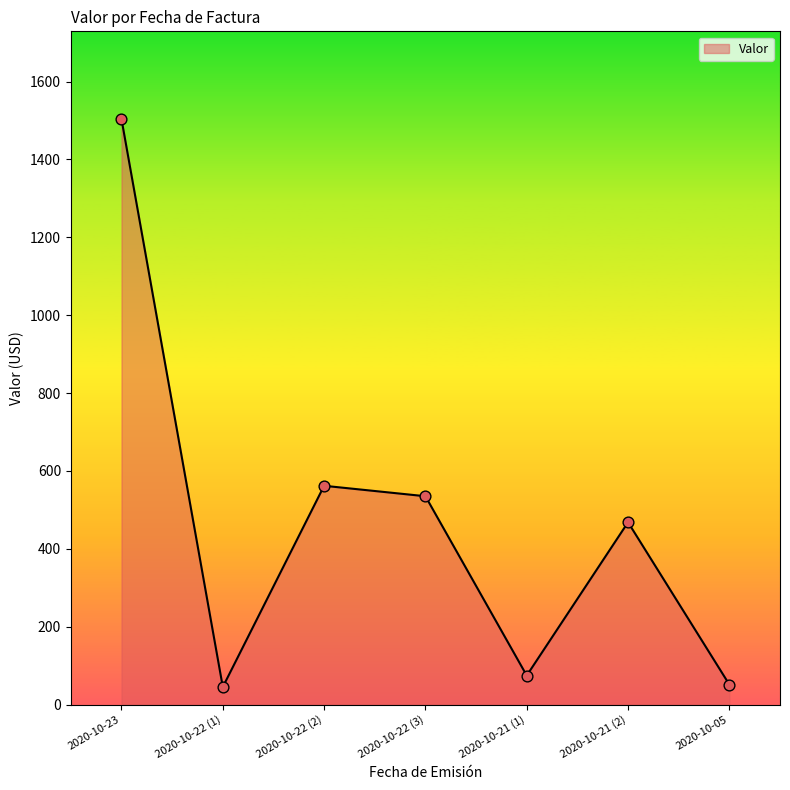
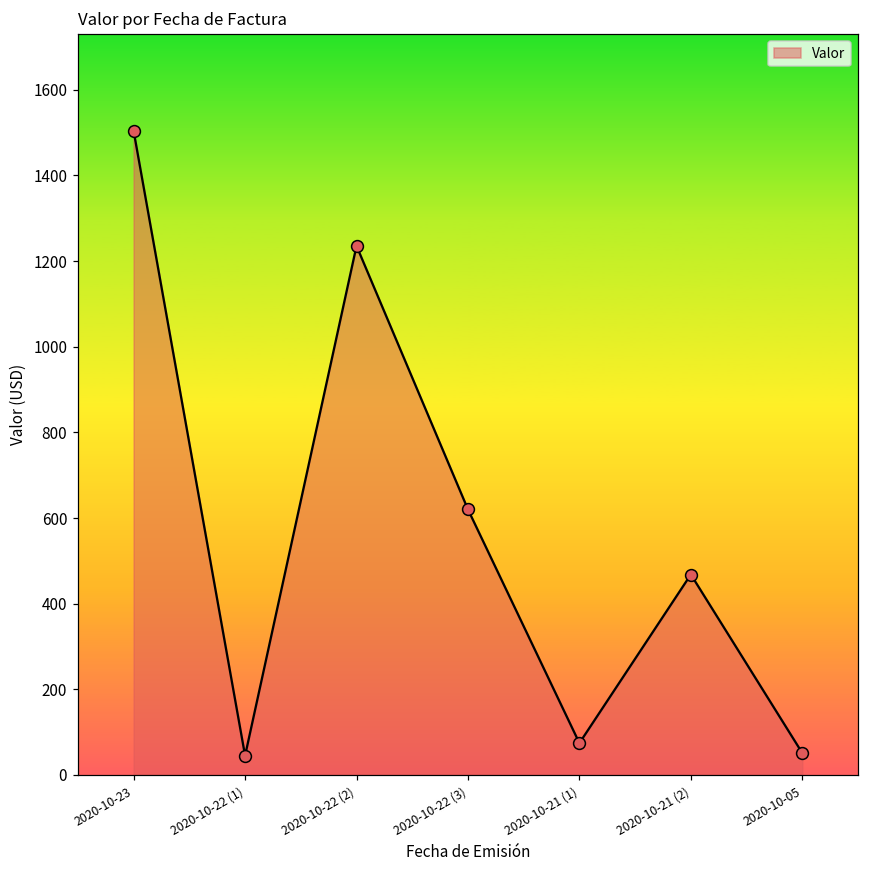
2020-10-22 (2): 560 -> 1240
2020-10-22 (3): 540 -> 620
